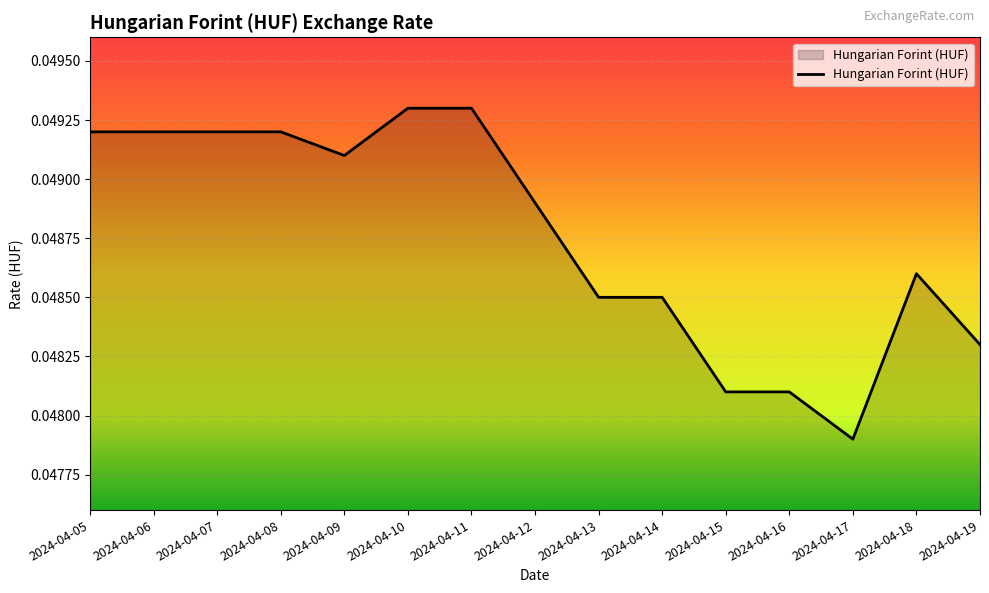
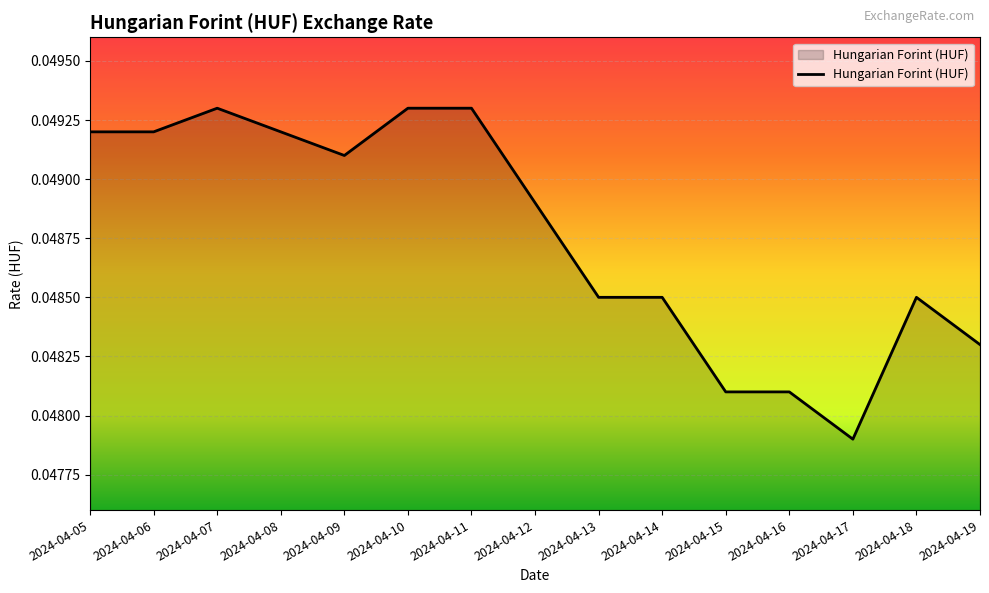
2024-04-07: 0.0492 -> 0.0493
2024-04-18: 0.0486 -> 0.0485
